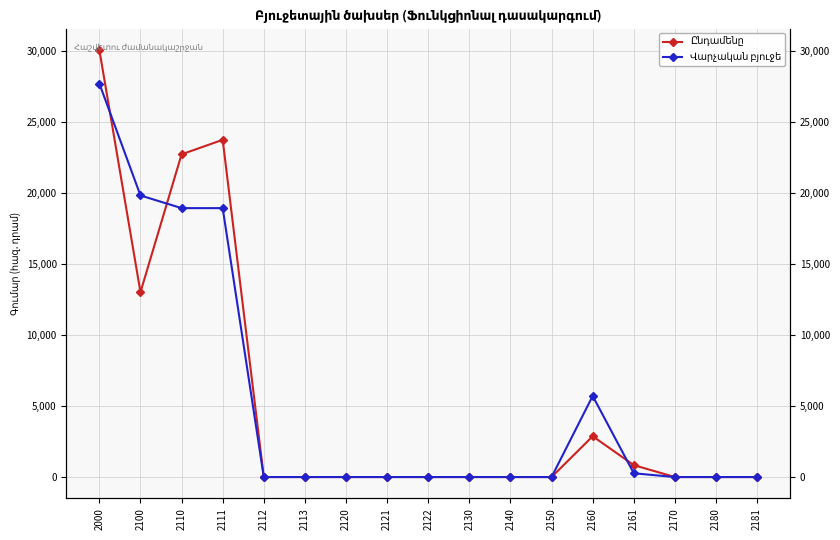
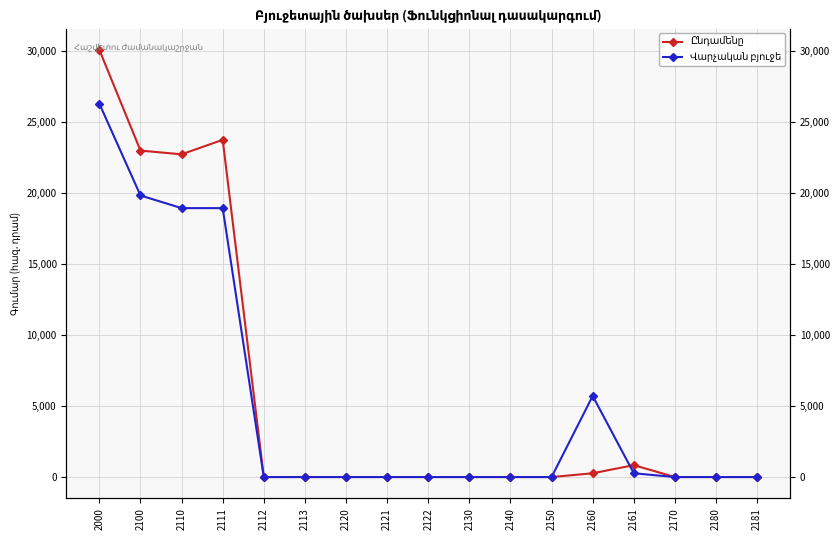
Վարչական բյուջե, 2000: 27,700 -> 26,300
Ընդամենը, 2100: 13,000 -> 23,000
Ընդամենը, 2160: 2,900 -> 300
